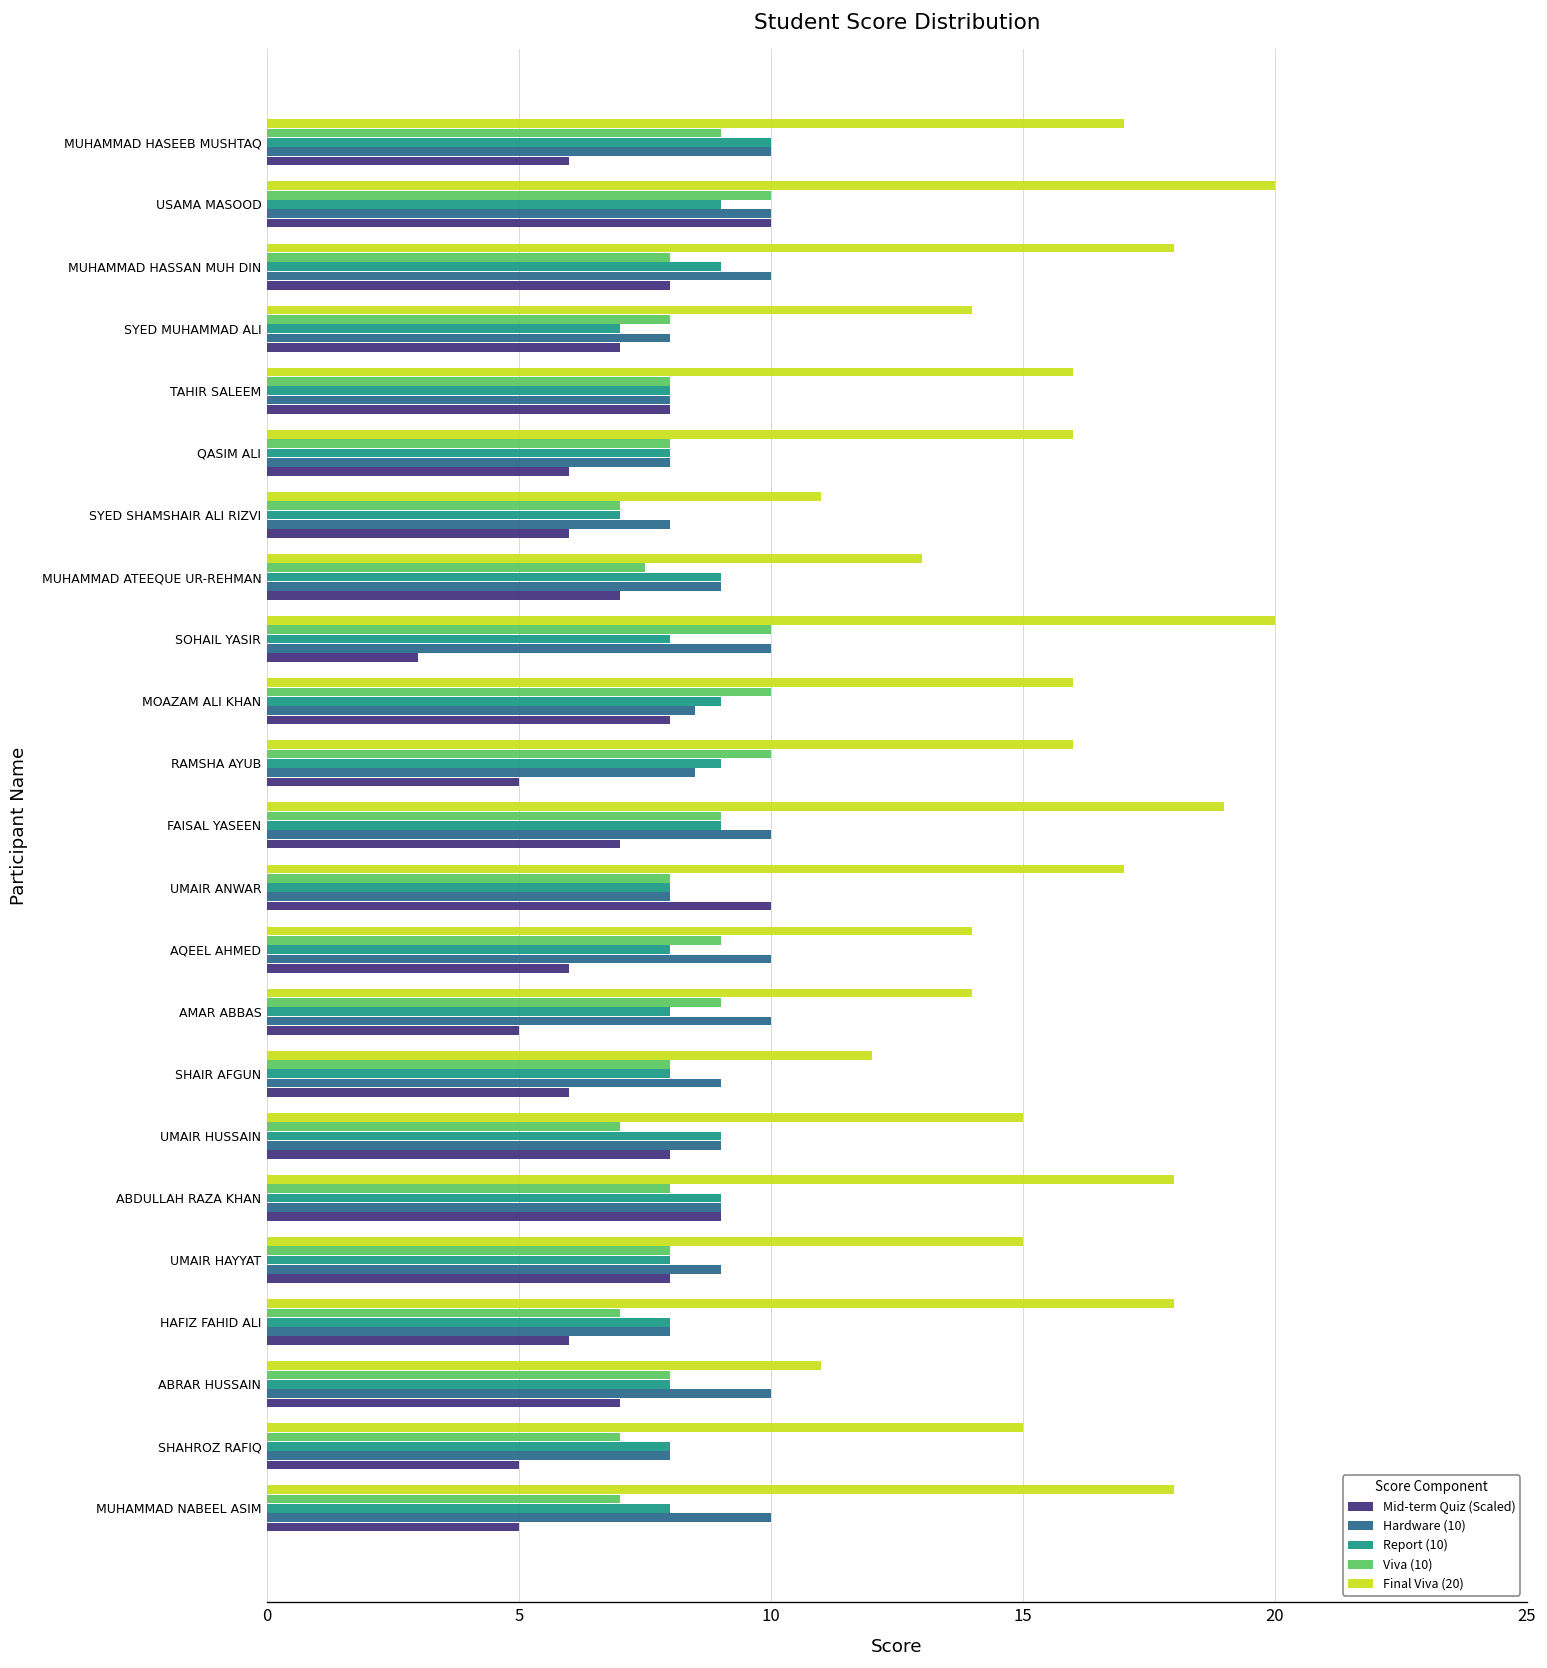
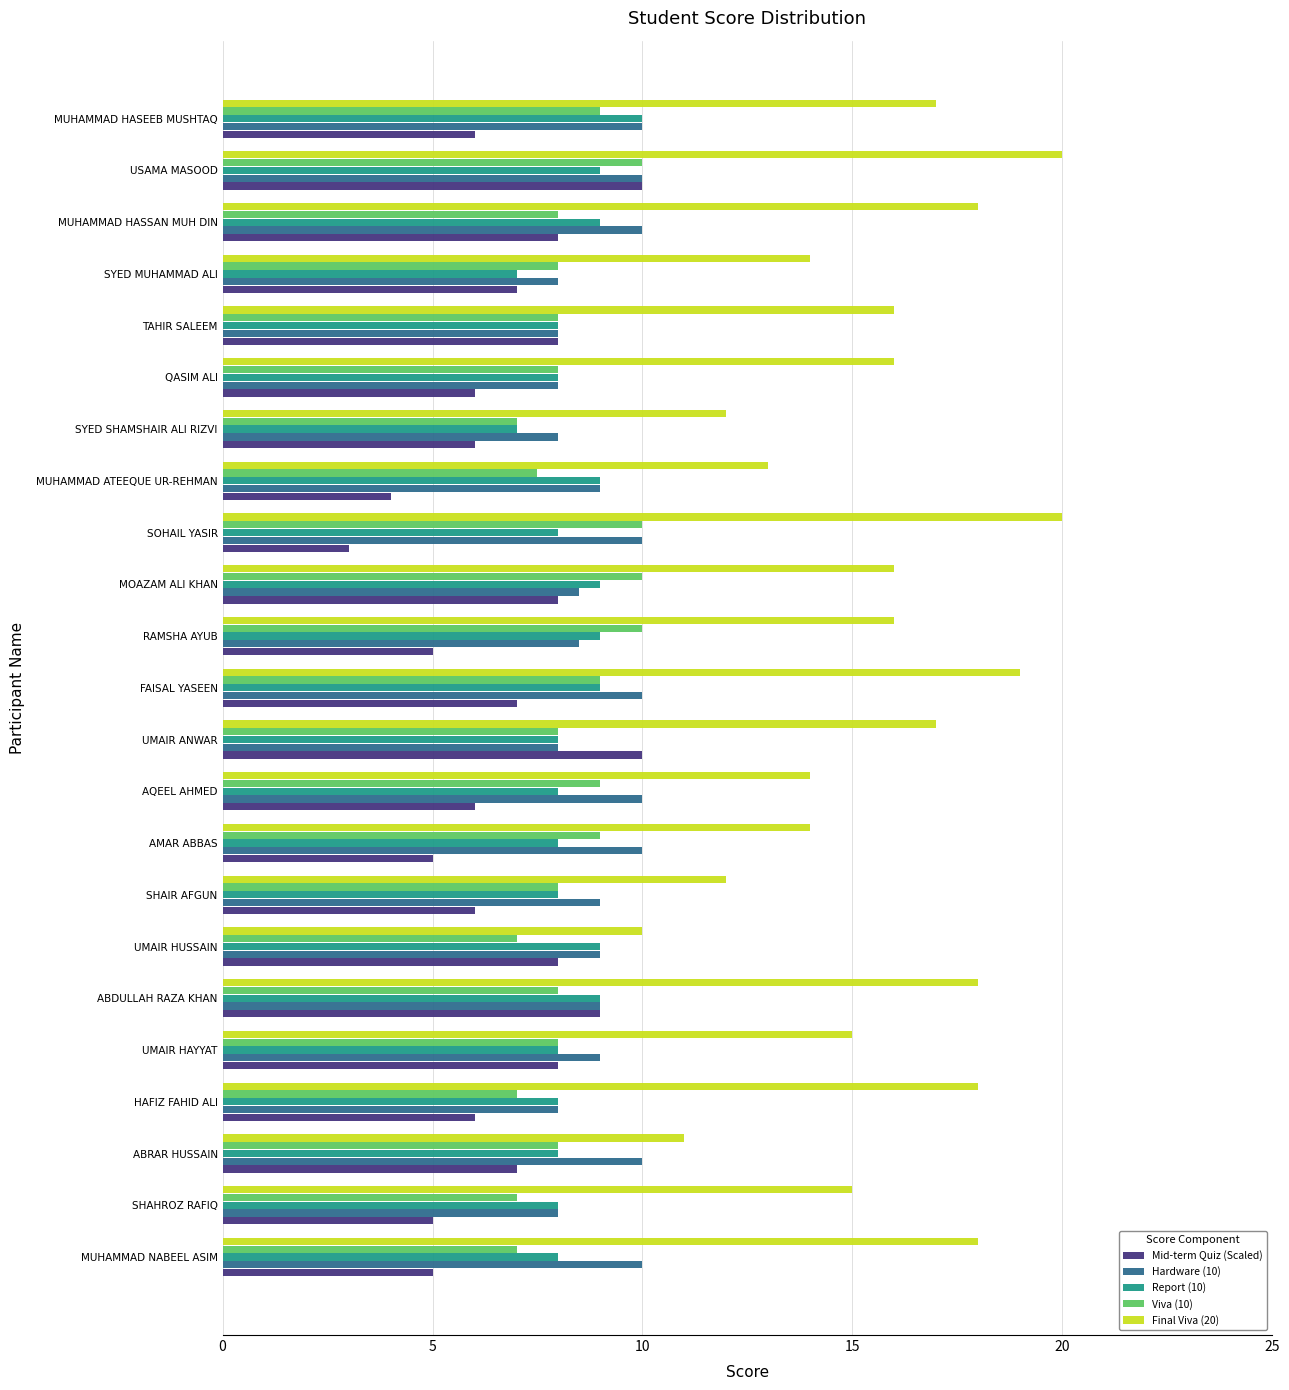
Final Viva (20), SYED SHAMSHAIR ALI RIZVI: 11 -> 12
Mid-term Quiz (Scaled), MUHAMMAD ATEEQUE UR-REHMAN: 7 -> 4
Final Viva (20), UMAIR HUSSAIN: 15 -> 10
